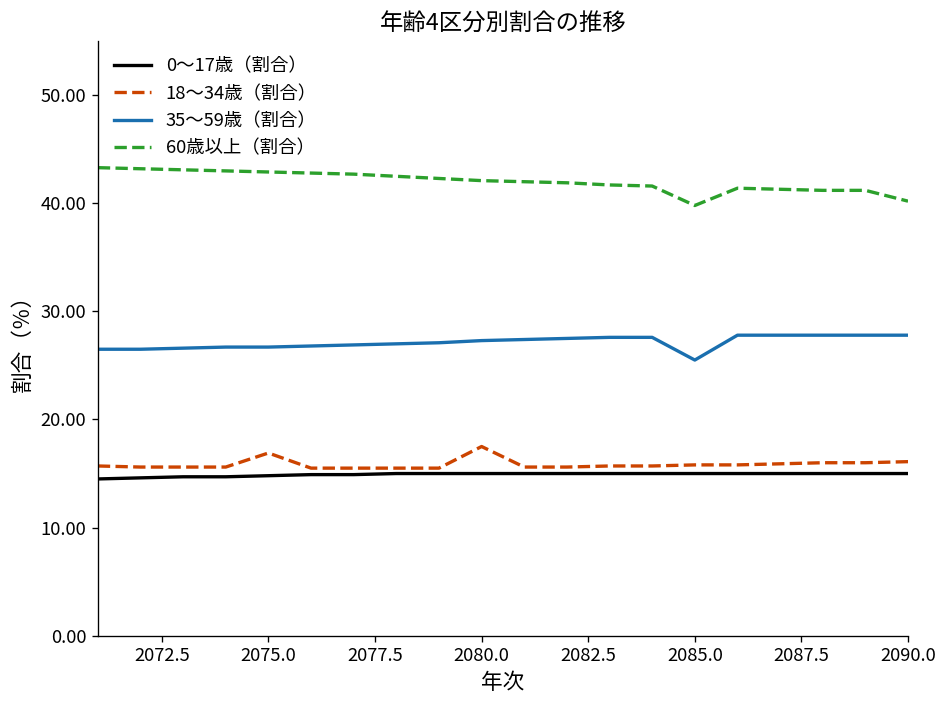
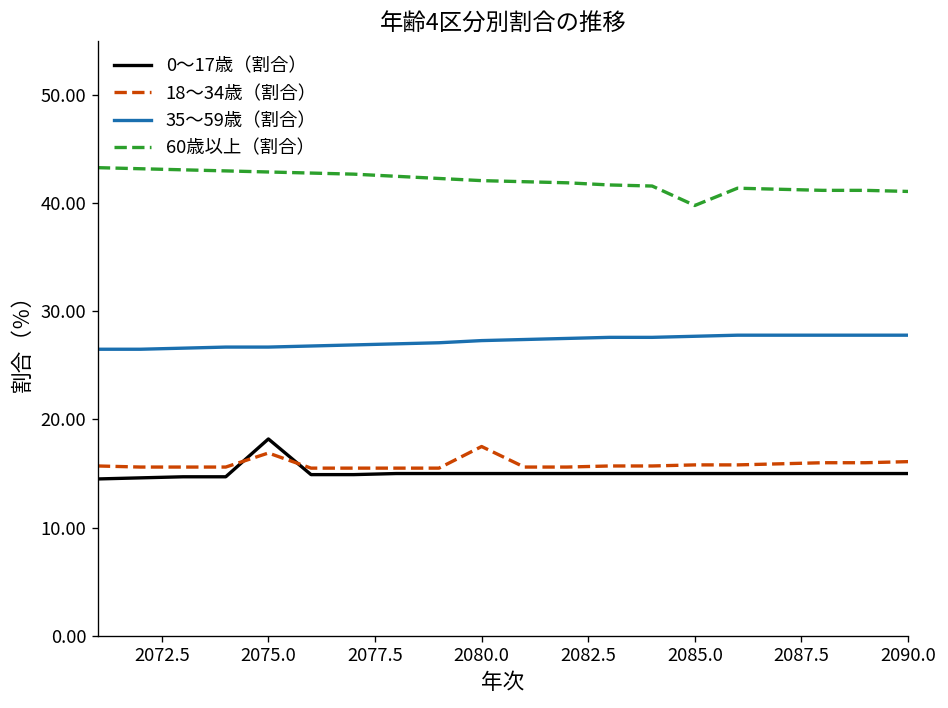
0～17歳（割合）, 2075.0: 15 -> 18
35～59歳（割合）, 2085.0: 26 -> 28
60歳以上（割合）, 2090.0: 40 -> 41
